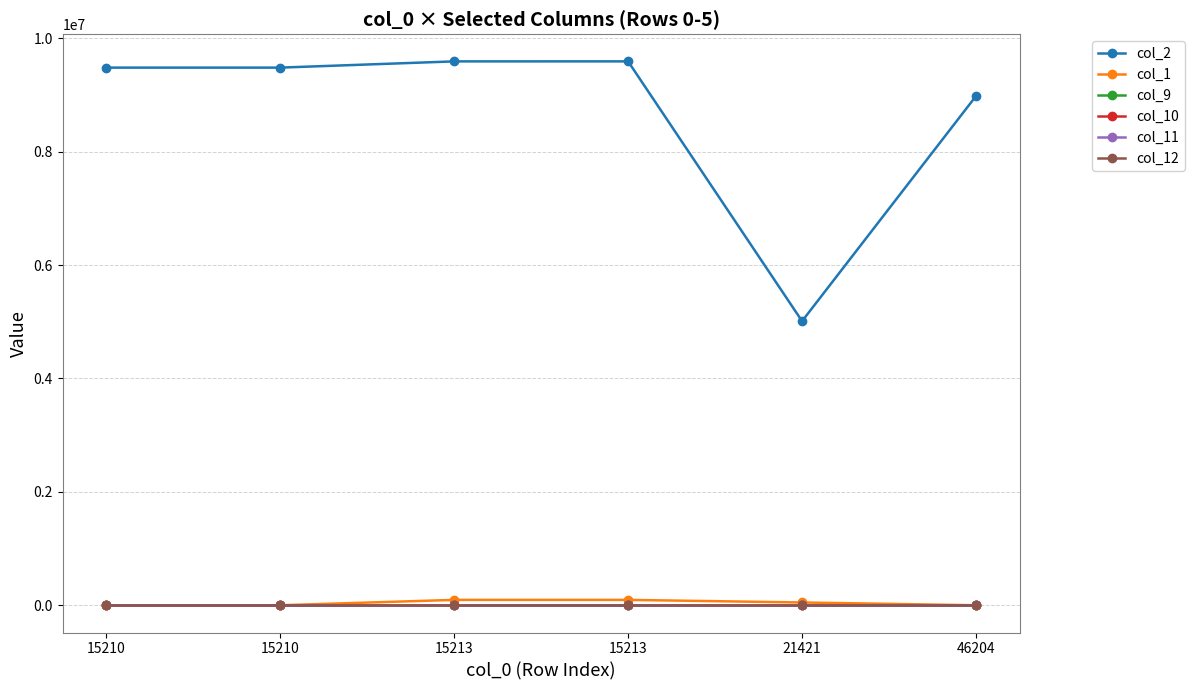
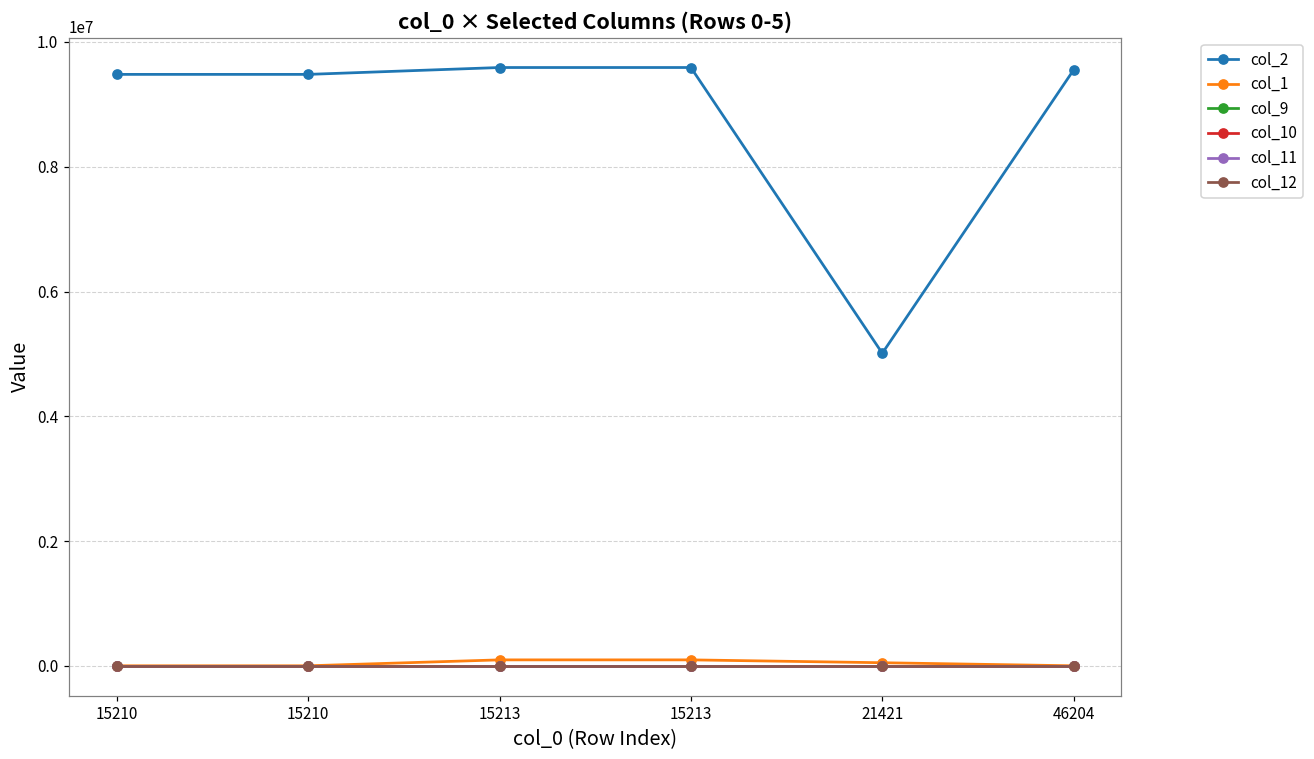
col_2, 46204: 9000000 -> 9600000
